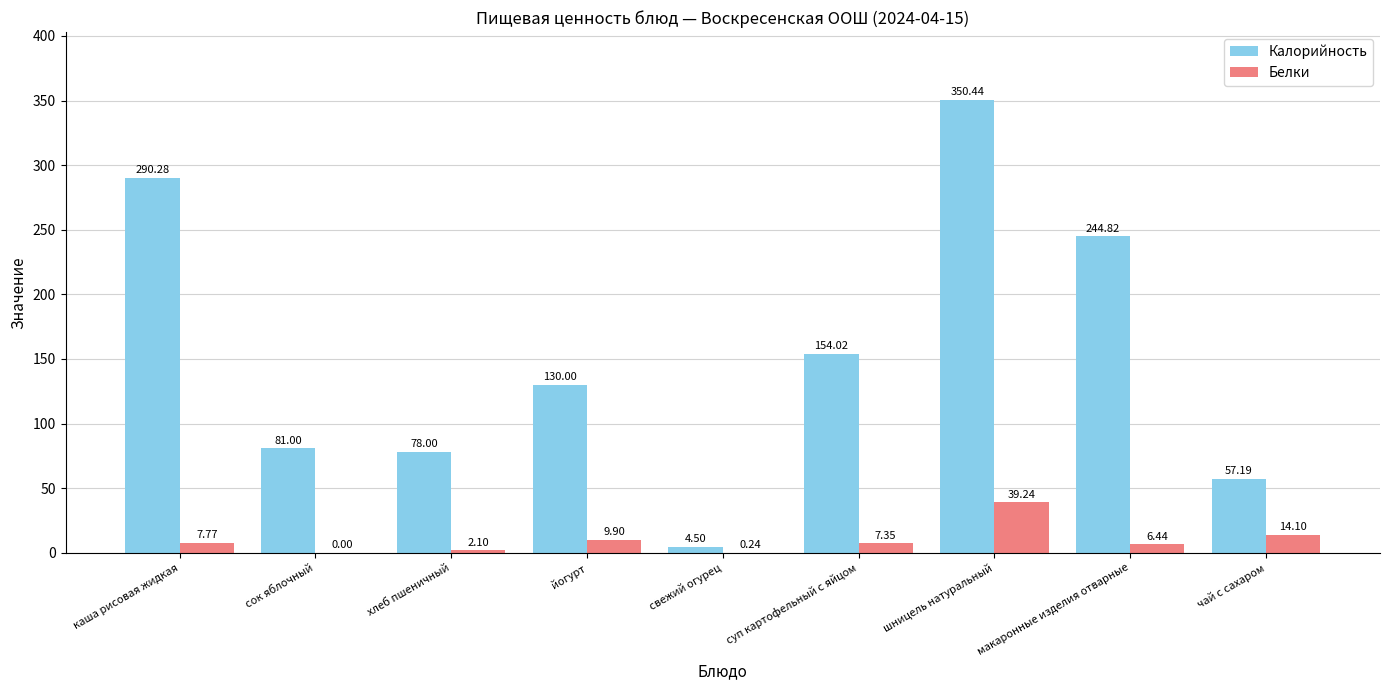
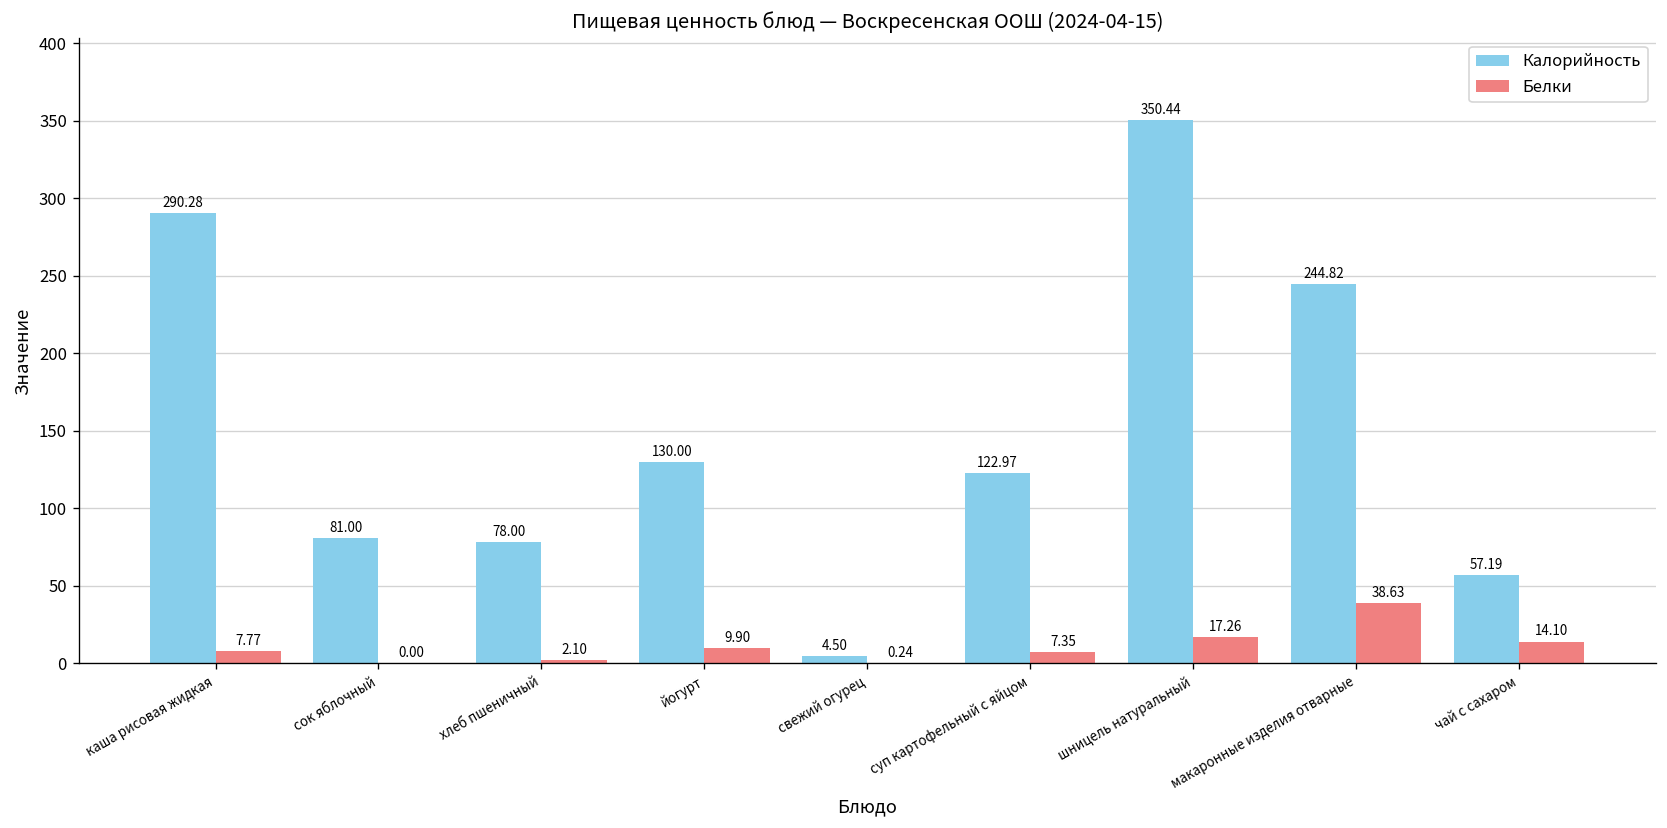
Калорийность, суп картофельный с яйцом: 154.02 -> 122.97
Белки, шницель натуральный: 39.24 -> 17.26
Белки, макаронные изделия отварные: 6.44 -> 38.63
